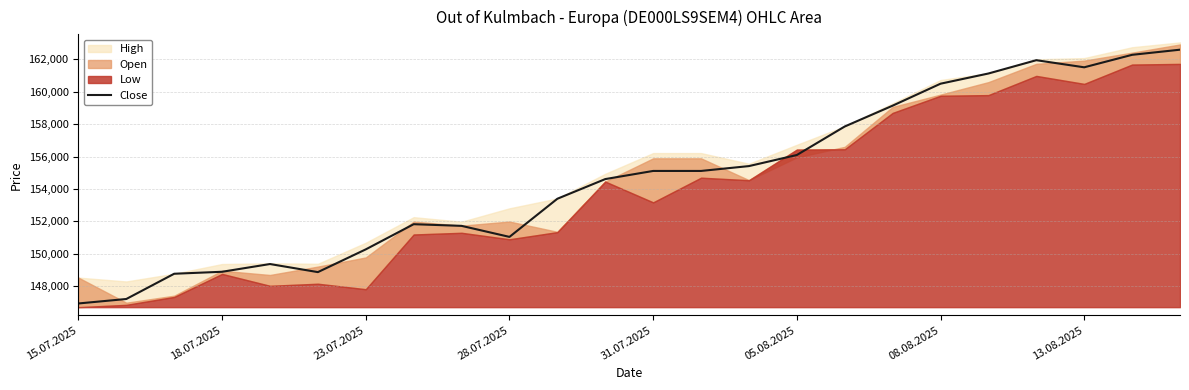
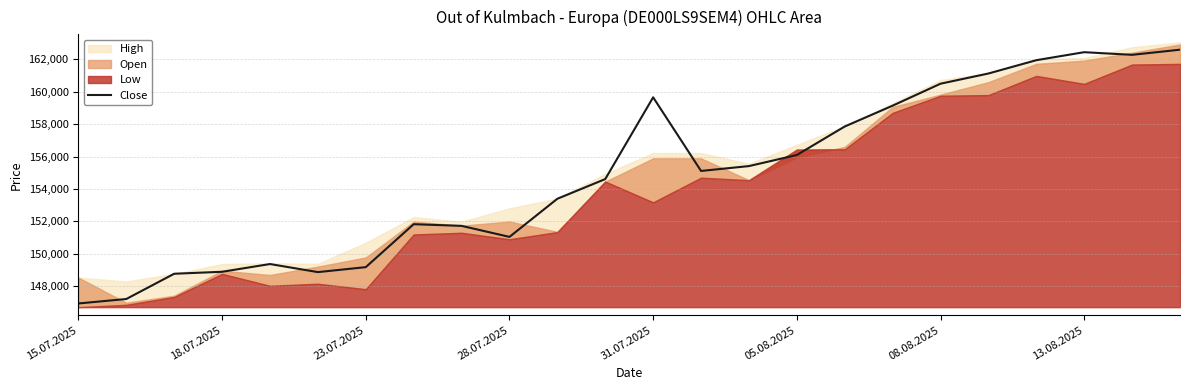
Close, 23.07.2025: 150,300 -> 149,200
Close, 31.07.2025: 155,100 -> 159,700
Close, 13.08.2025: 161,500 -> 162,400
